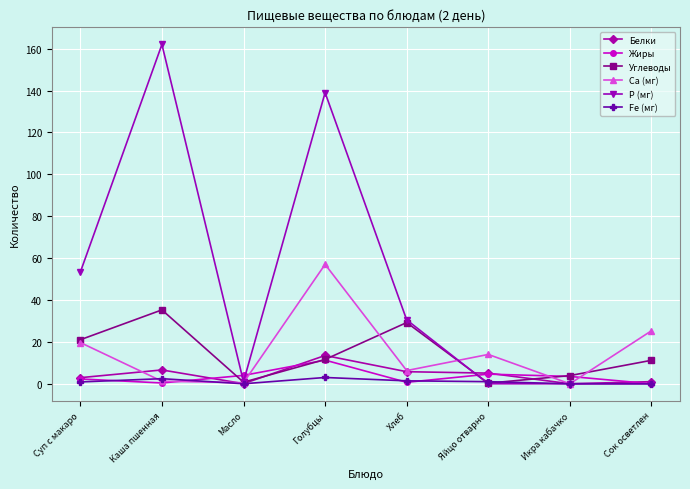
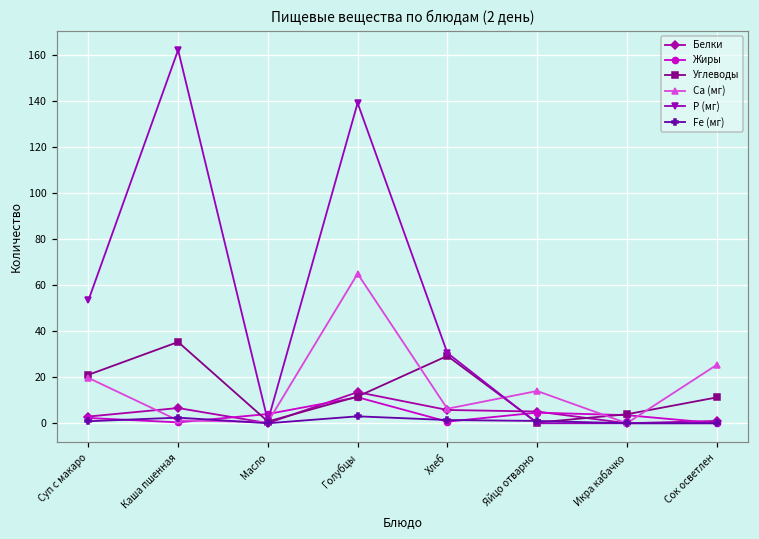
Ca (мг), Голубцы: 57 -> 65
